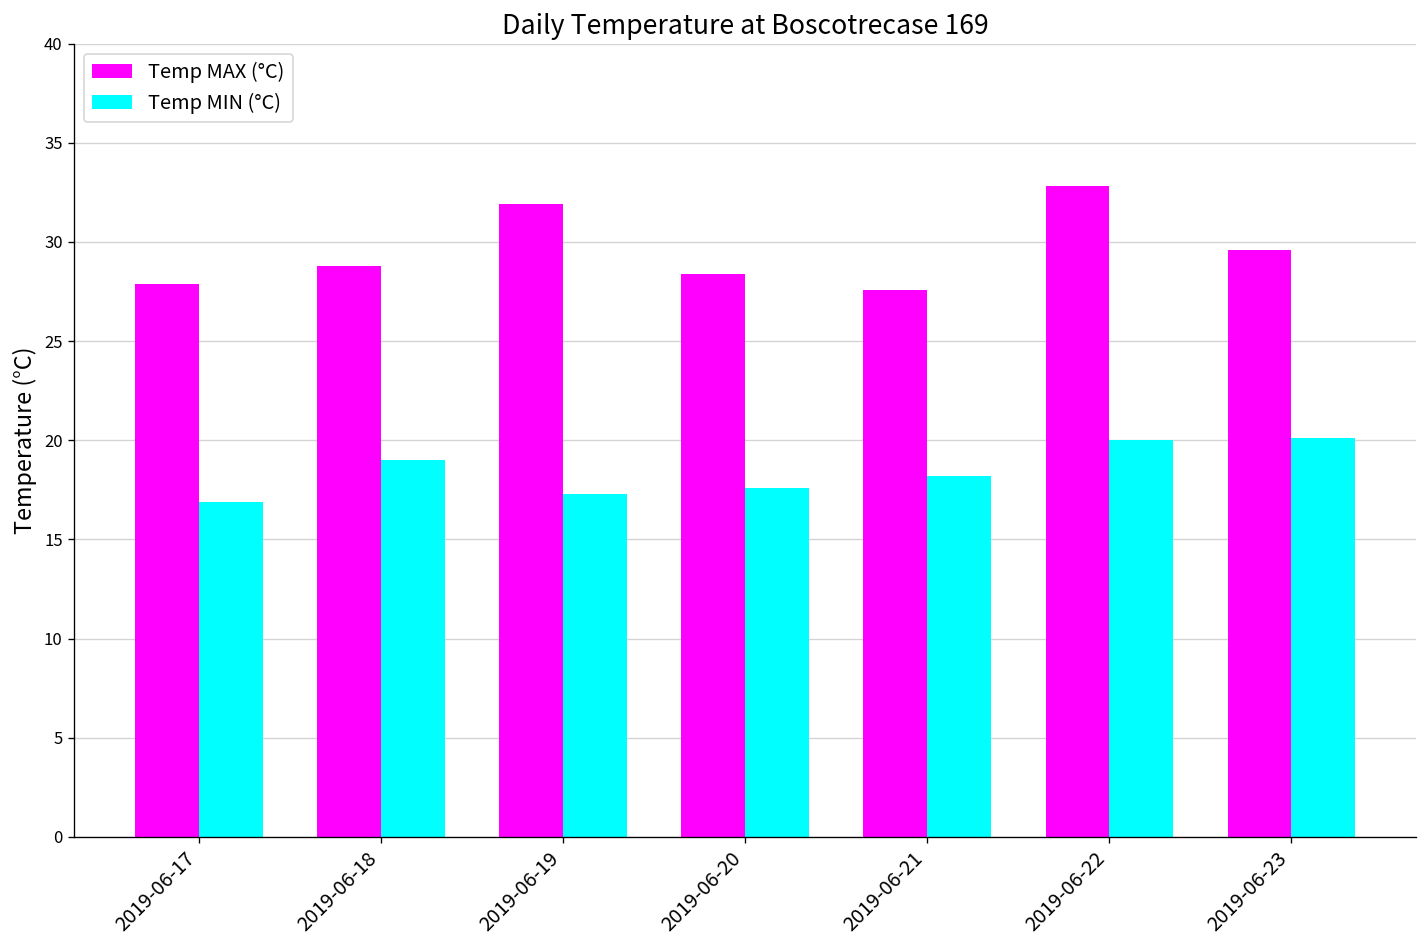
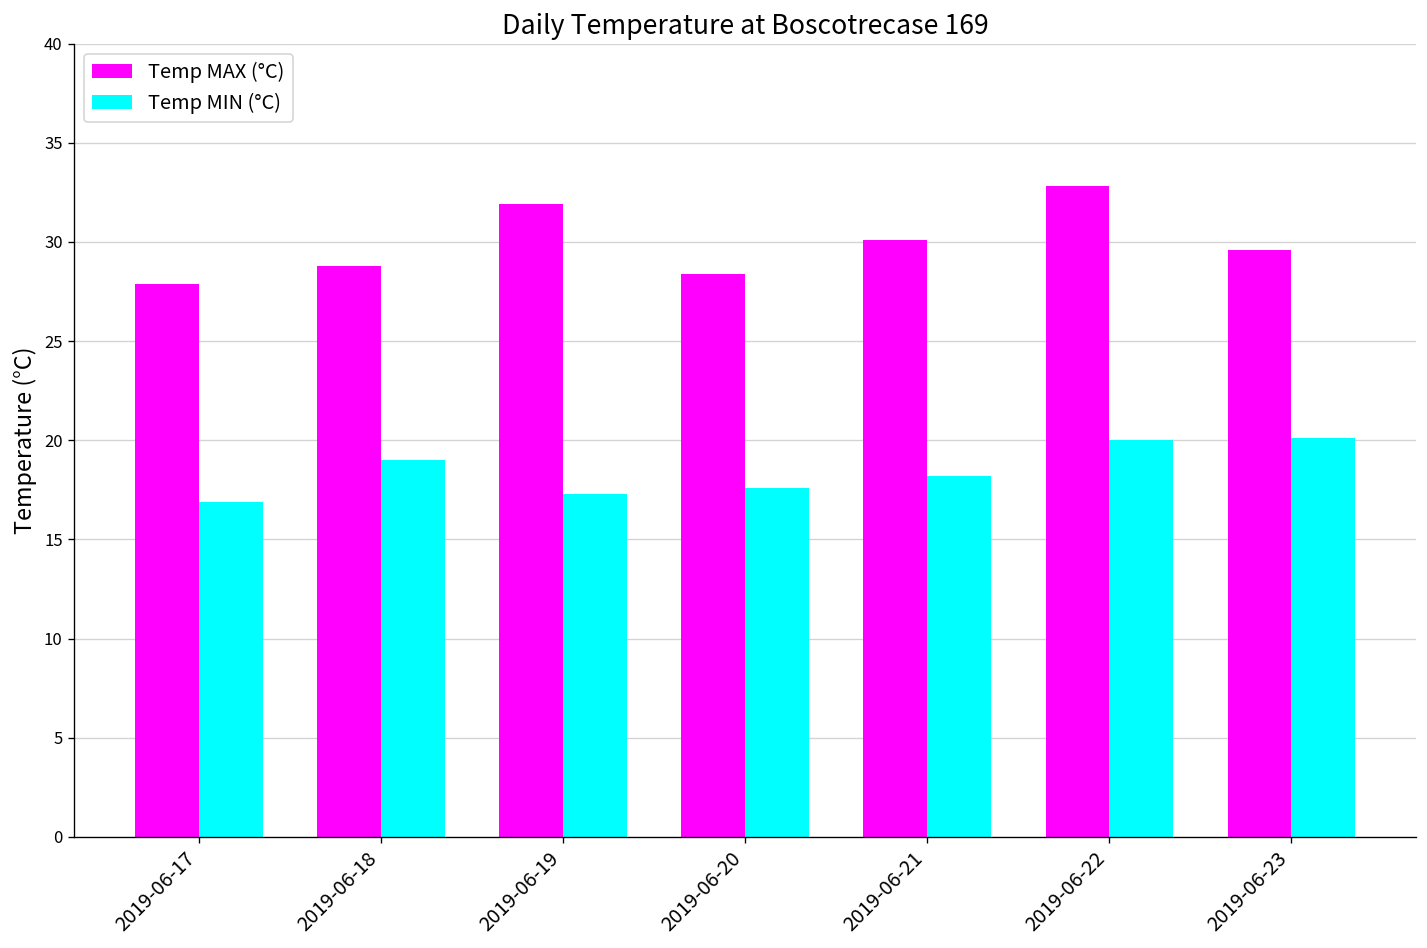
Temp MAX (°C), 2019-06-21: 27.6 -> 30.1
